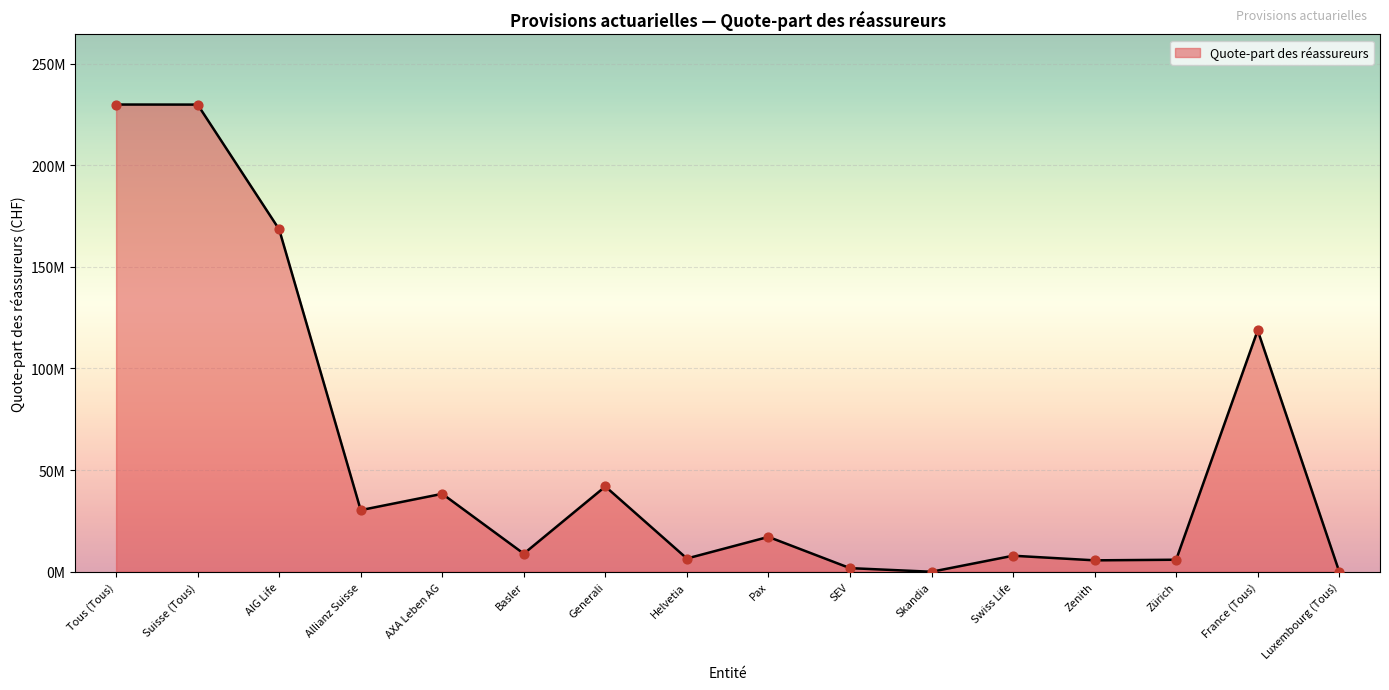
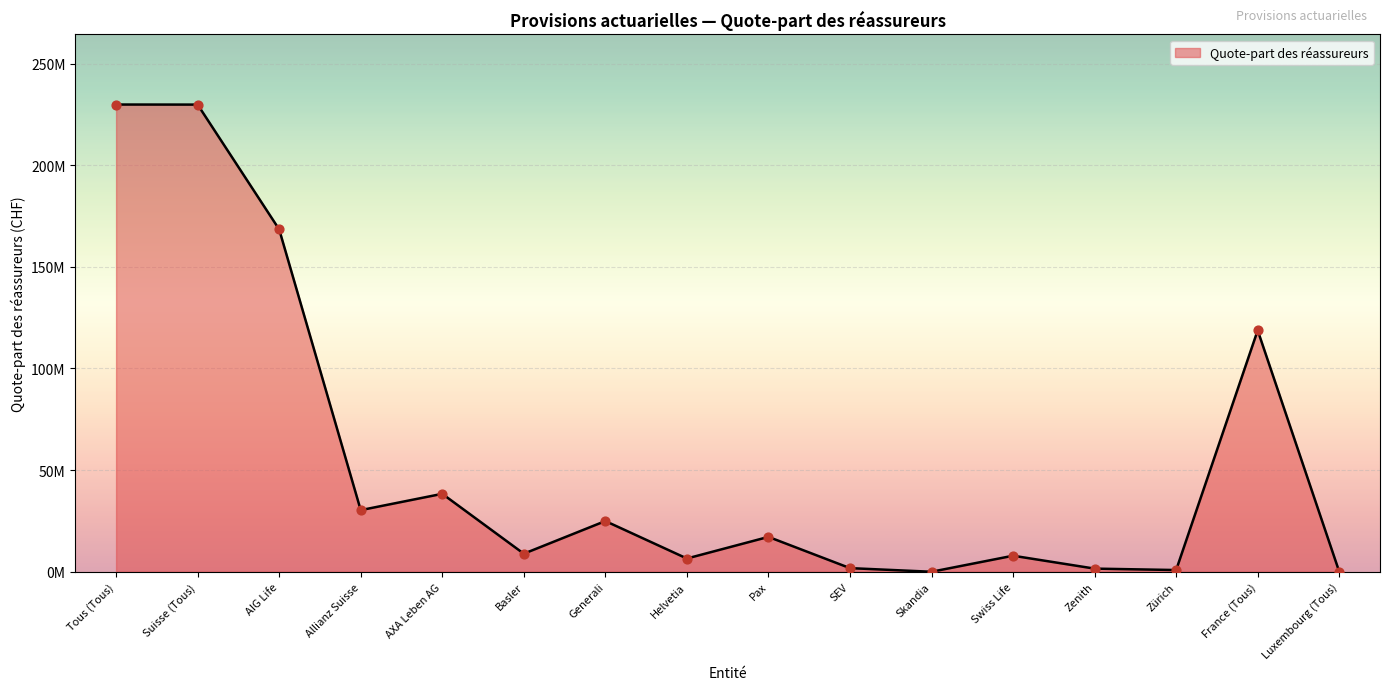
Generali: 42000000 -> 25000000
Zenith: 6000000 -> 2000000
Zürich: 6000000 -> 1000000
